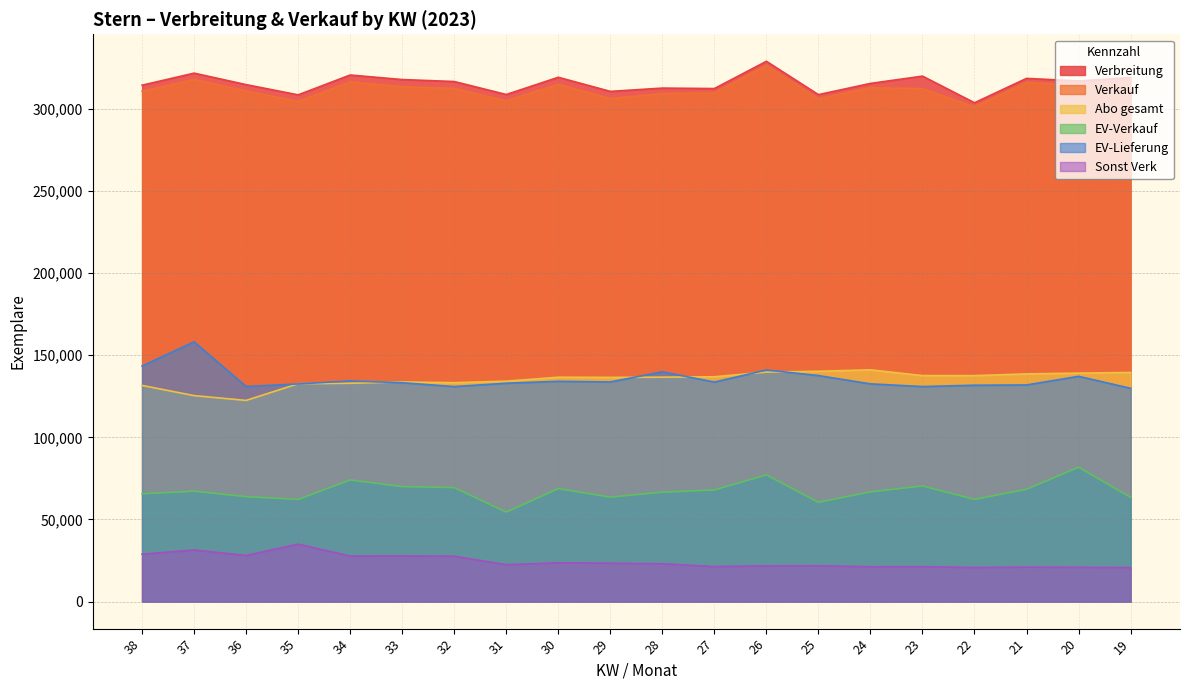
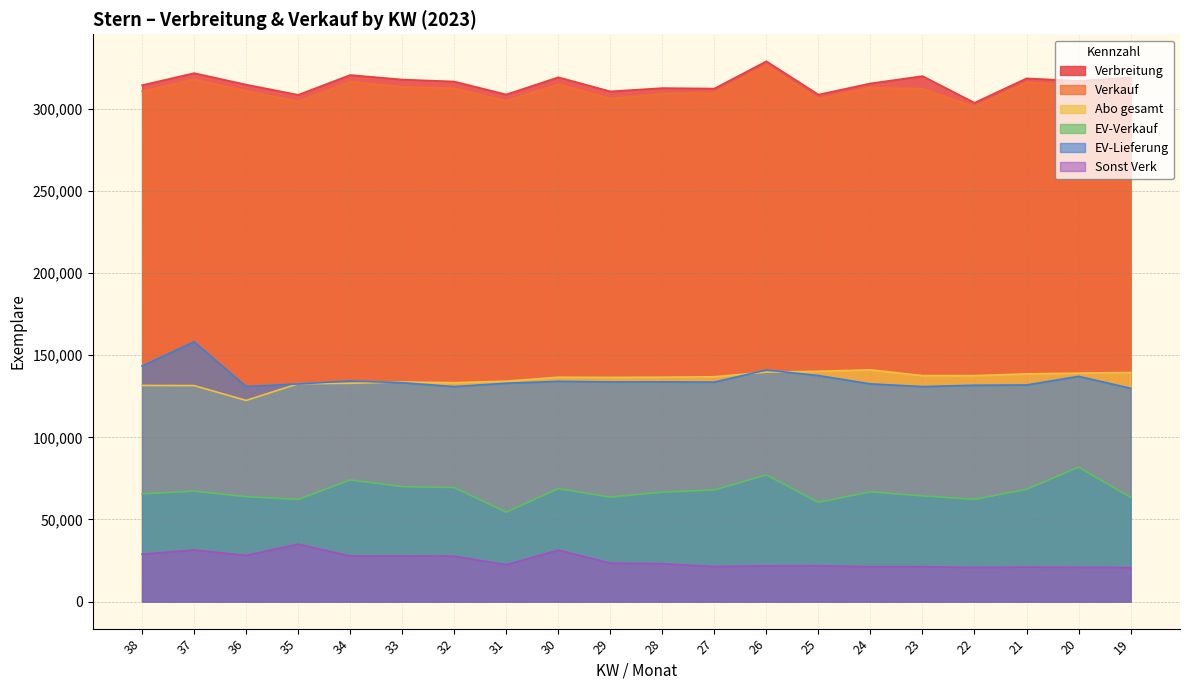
Abo gesamt, 37: 125,000 -> 132,000
Sonst Verk, 30: 24,000 -> 31,000
EV-Lieferung, 28: 140,000 -> 134,000
EV-Verkauf, 23: 70,000 -> 64,000
